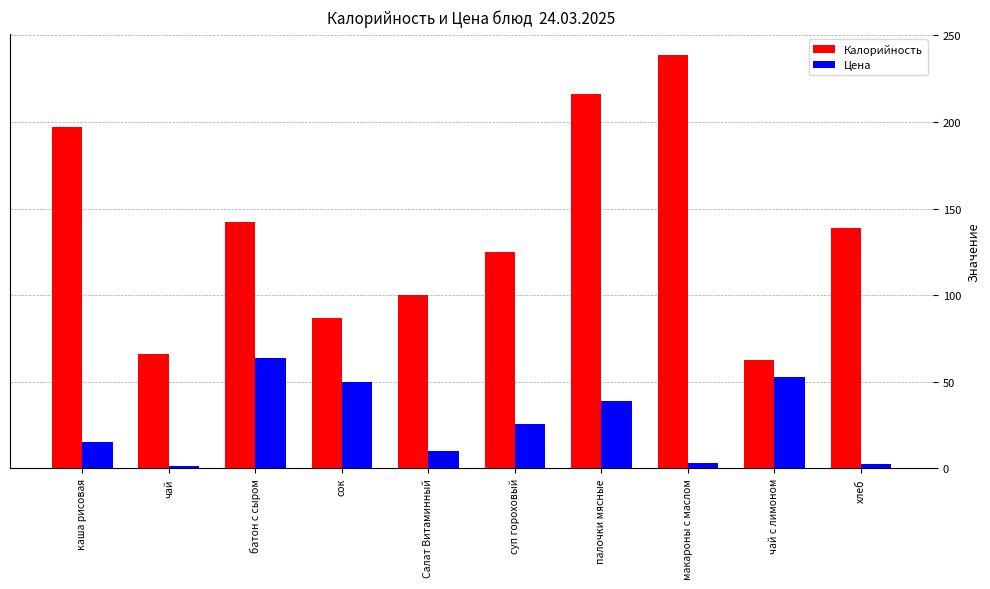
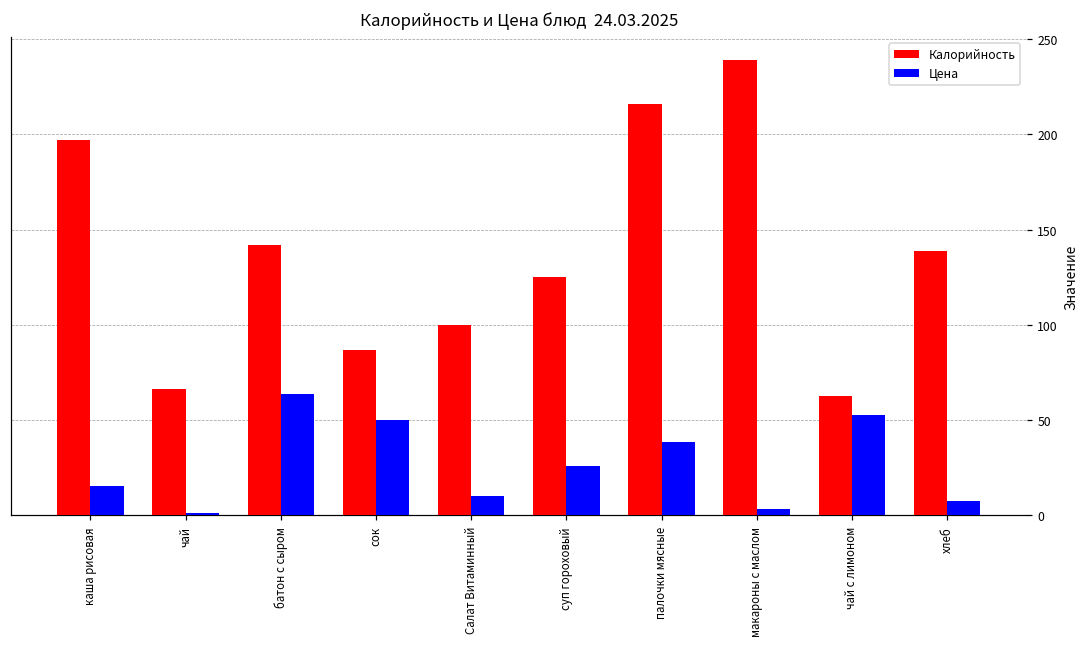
Цена, хлеб: 3 -> 7
